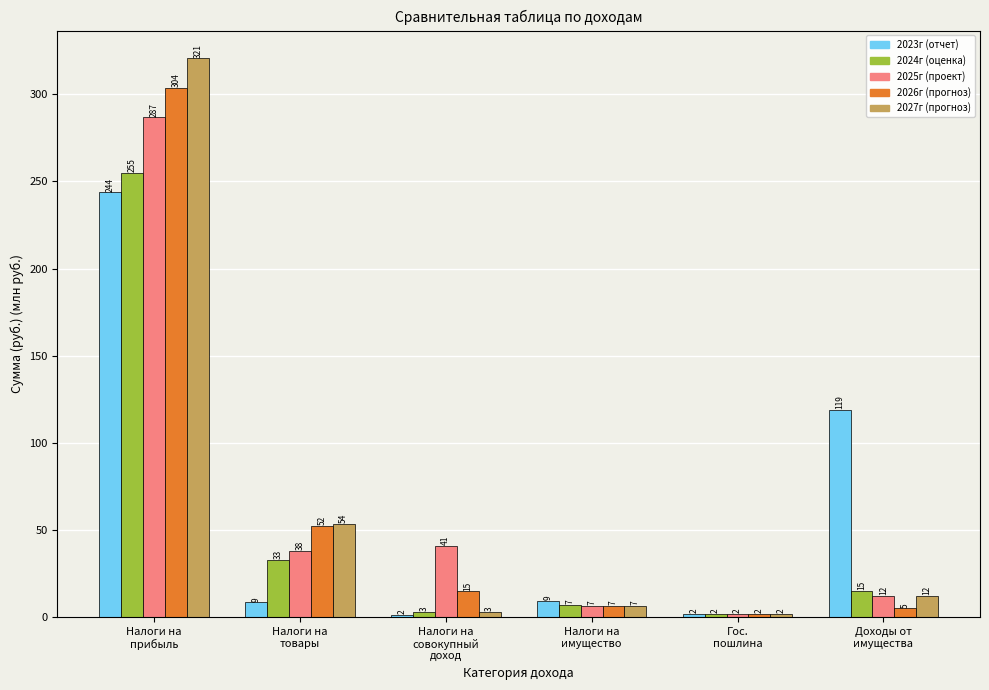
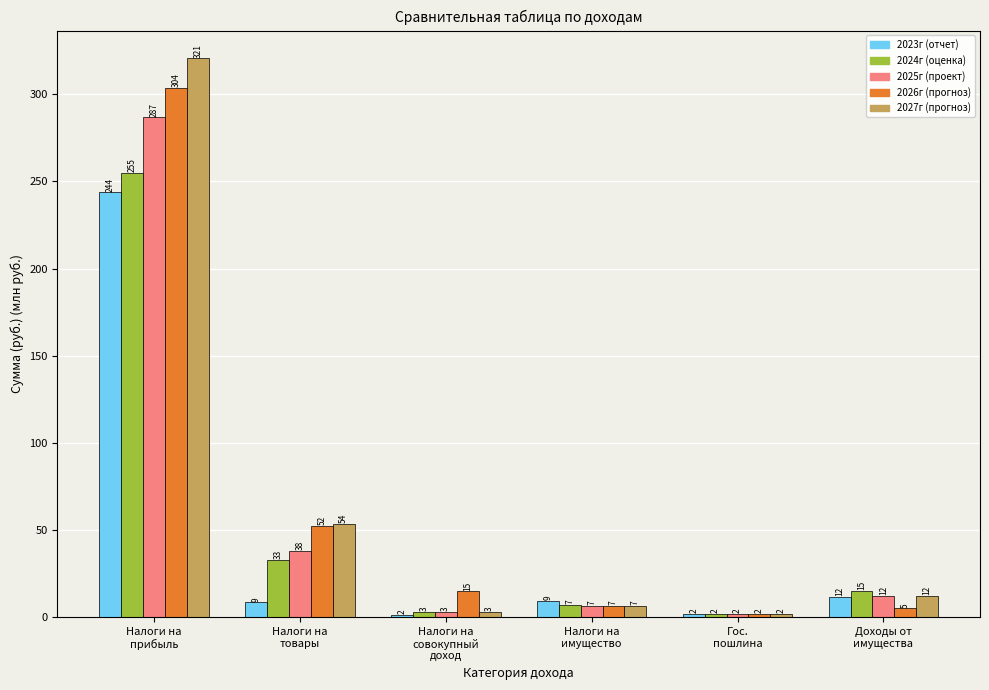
2025г (проект), Налоги на совокупный доход: 41 -> 3
2023г (отчет), Доходы от имущества: 119 -> 12
